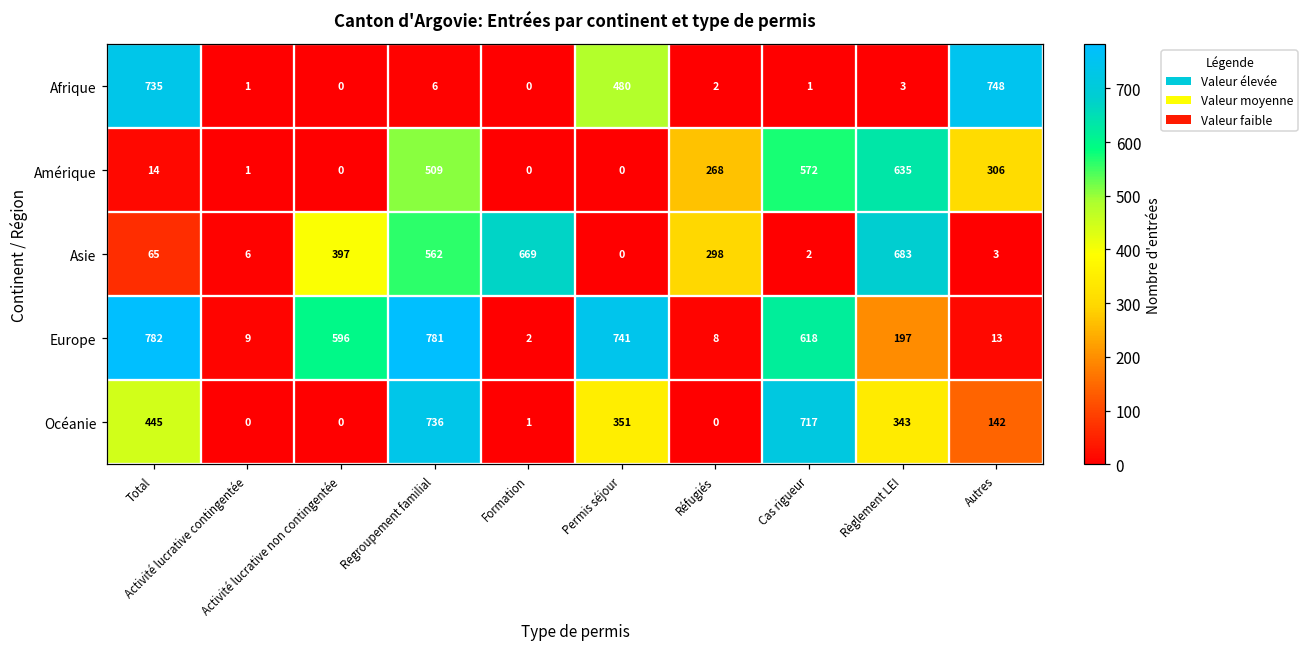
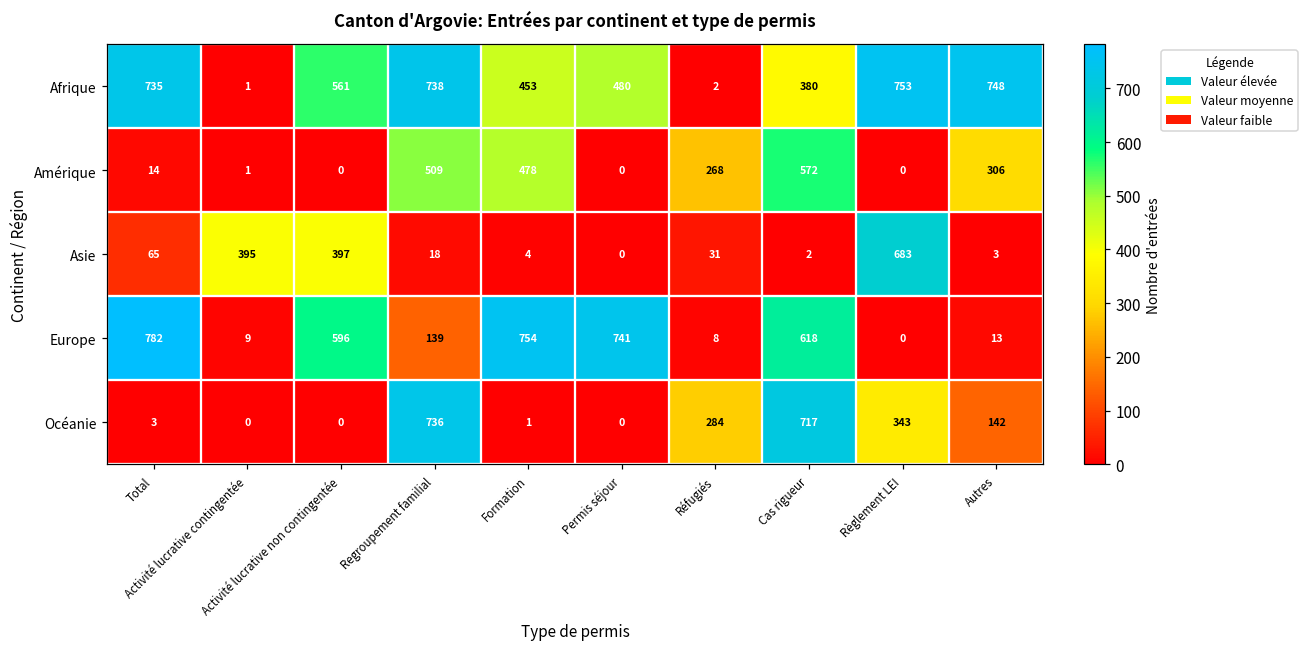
Afrique, Activité lucrative non contingentée: 0 -> 561
Afrique, Regroupement familial: 6 -> 738
Afrique, Formation: 0 -> 453
Afrique, Cas rigueur: 1 -> 380
Afrique, Règlement LEI: 3 -> 753
Amérique, Formation: 0 -> 478
Amérique, Règlement LEI: 635 -> 0
Asie, Activité lucrative contingentée: 6 -> 395
Asie, Regroupement familial: 562 -> 18
Asie, Formation: 669 -> 4
Asie, Réfugiés: 298 -> 31
Europe, Regroupement familial: 781 -> 139
Europe, Formation: 2 -> 754
Europe, Règlement LEI: 197 -> 0
Océanie, Total: 445 -> 3
Océanie, Permis séjour: 351 -> 0
Océanie, Réfugiés: 0 -> 284
